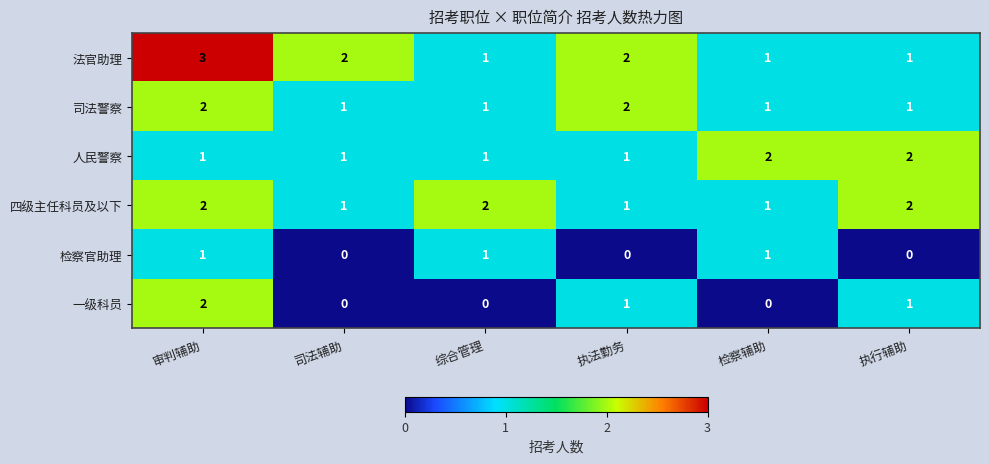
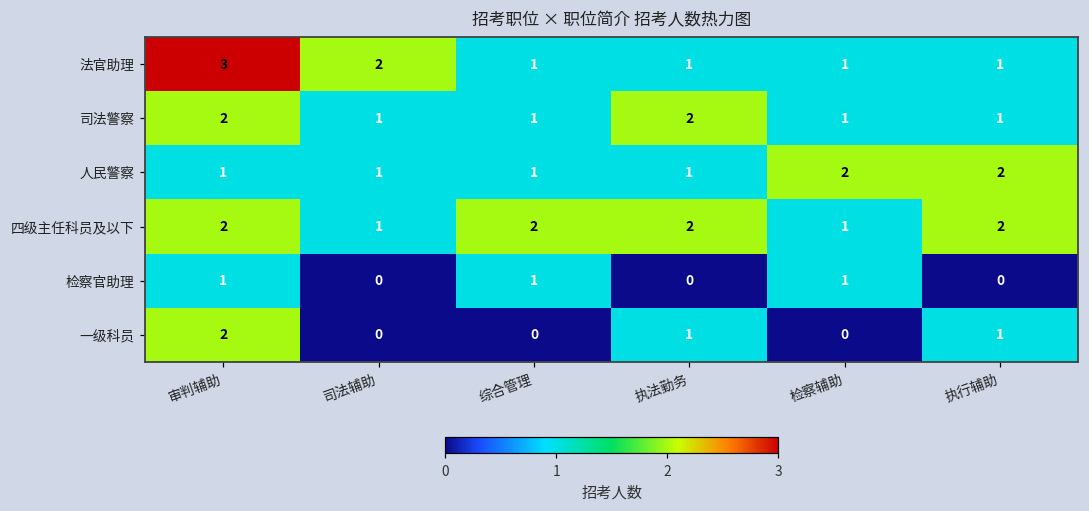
法官助理, 执法勤务: 2 -> 1
四级主任科员及以下, 执法勤务: 1 -> 2
